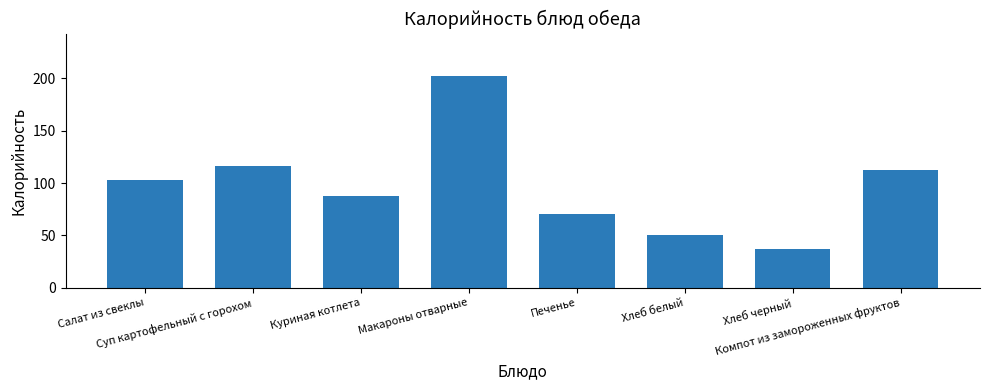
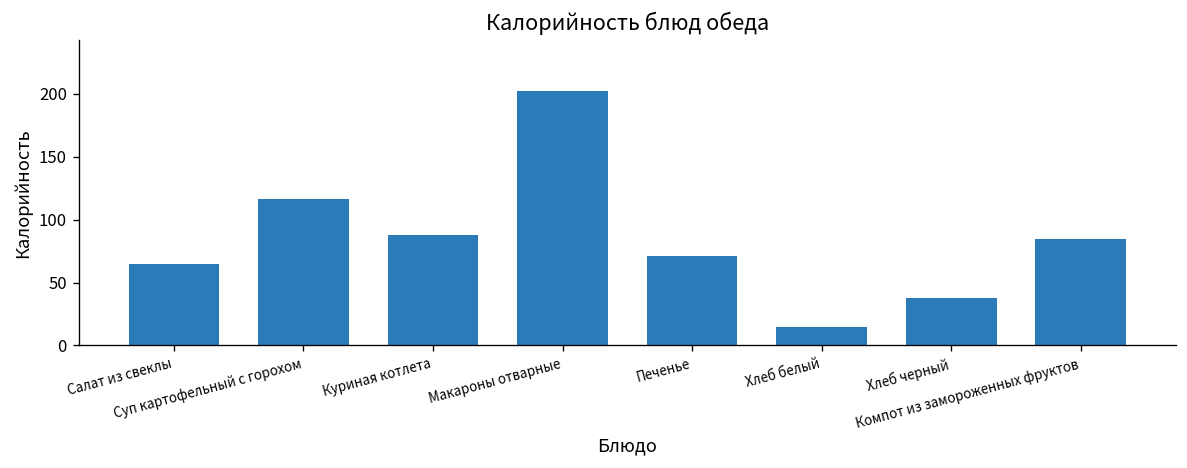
Салат из свеклы: 103 -> 65
Хлеб белый: 50 -> 14
Компот из замороженных фруктов: 112 -> 85
